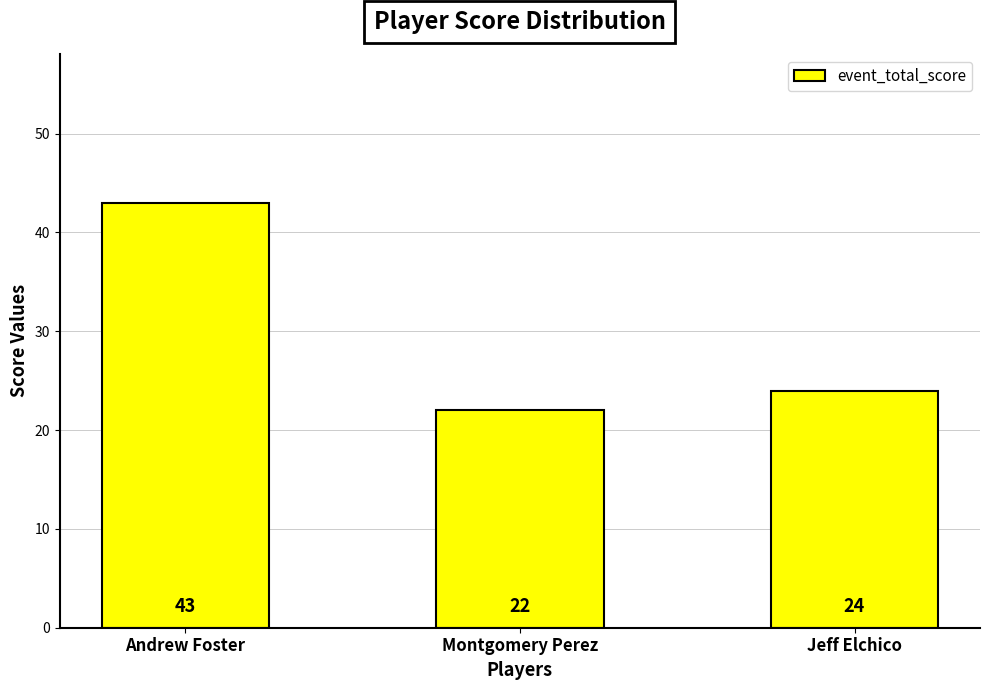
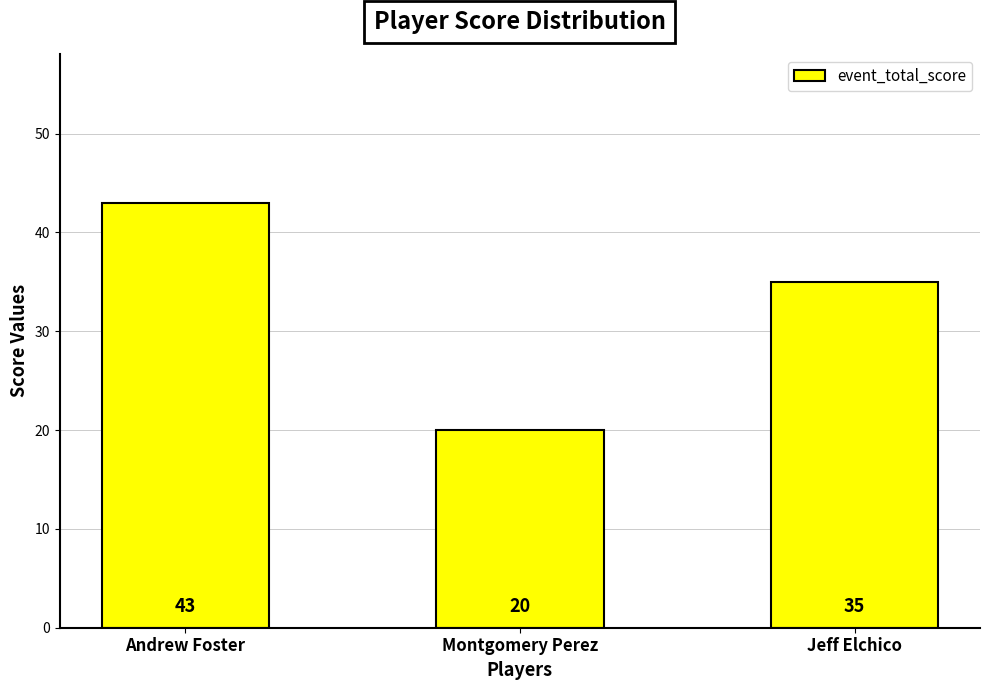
Montgomery Perez: 22 -> 20
Jeff Elchico: 24 -> 35
